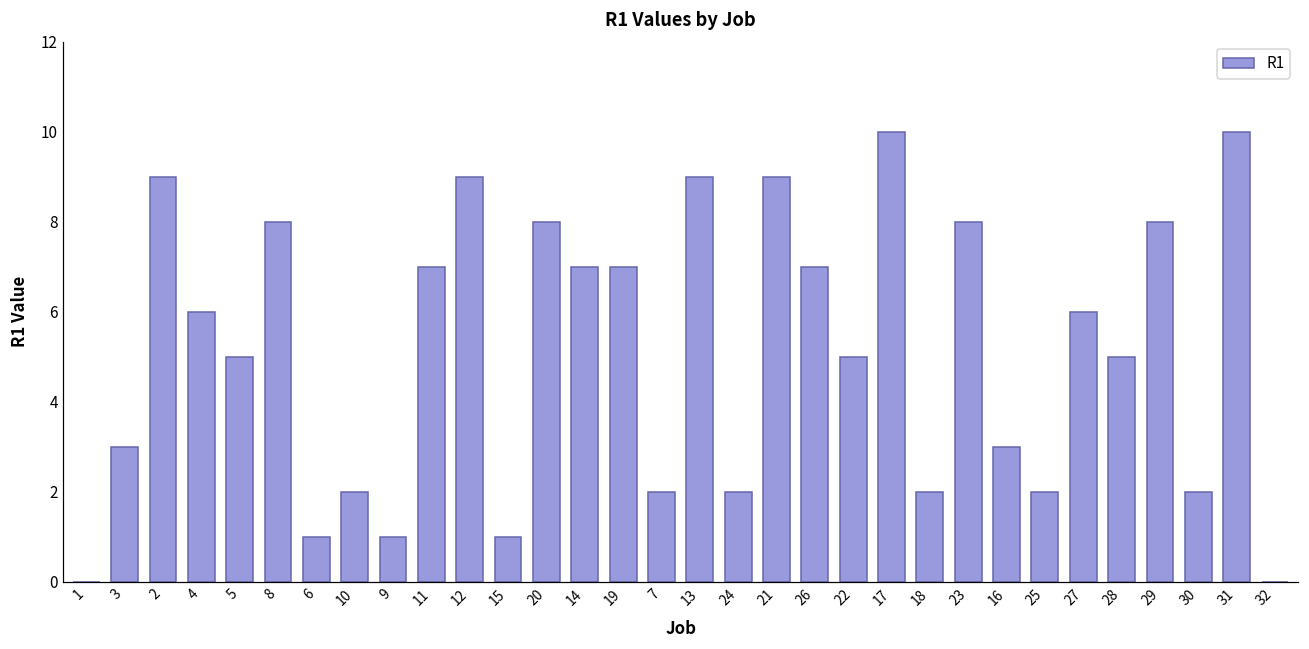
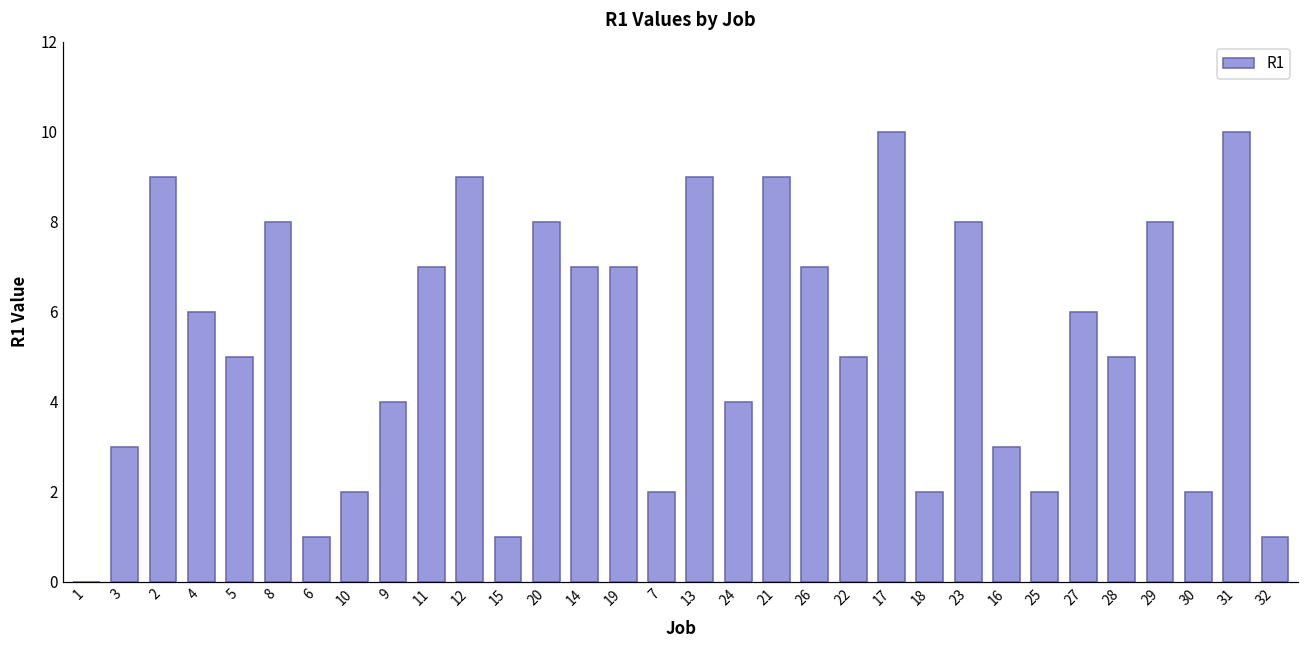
9: 1 -> 4
24: 2 -> 4
32: 0 -> 1
